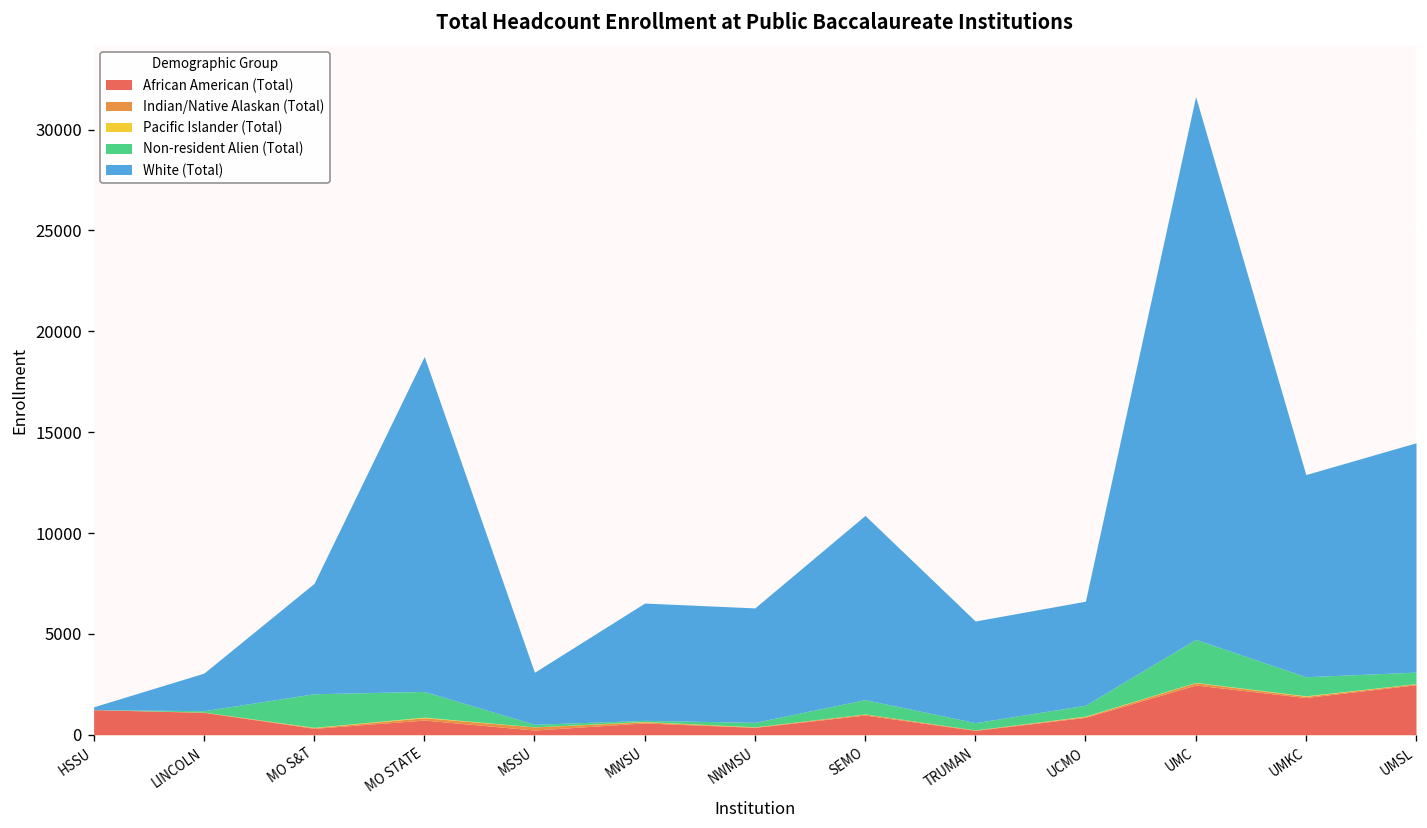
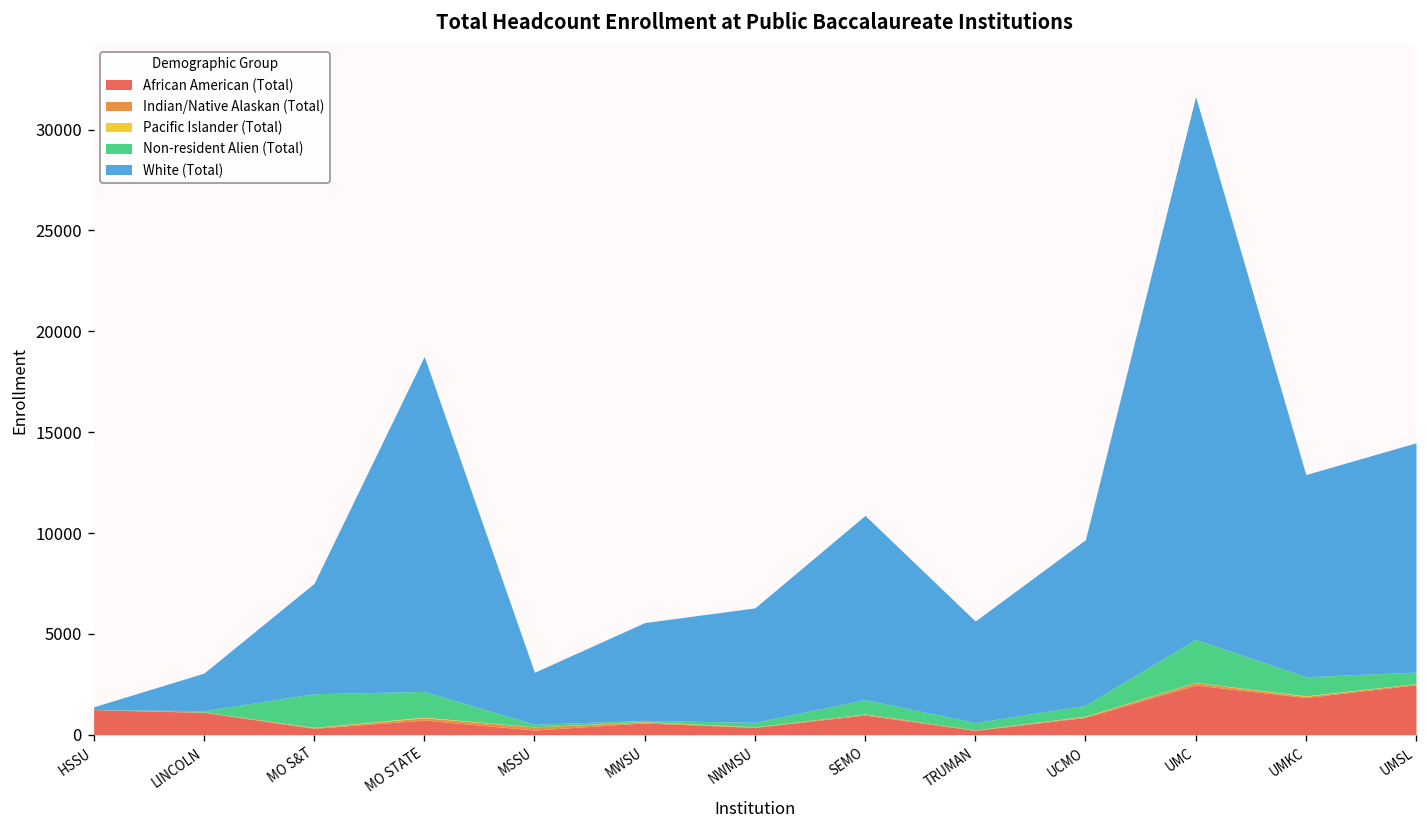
White (Total), MWSU: 5800 -> 4800
White (Total), UCMO: 5200 -> 8200
